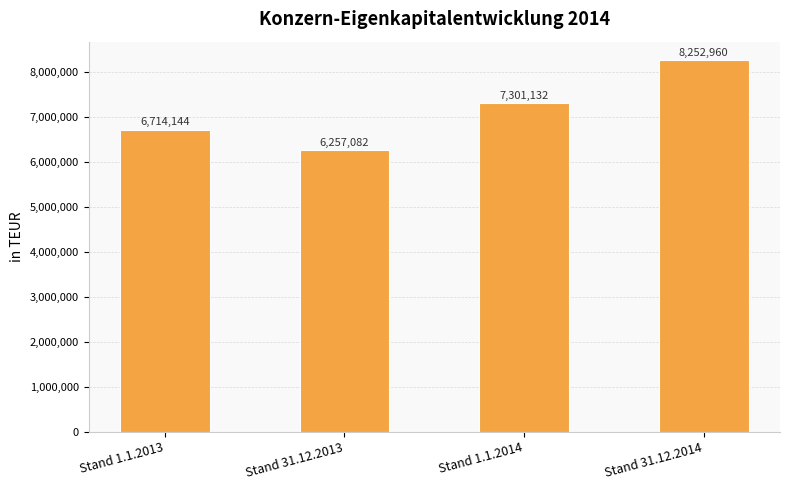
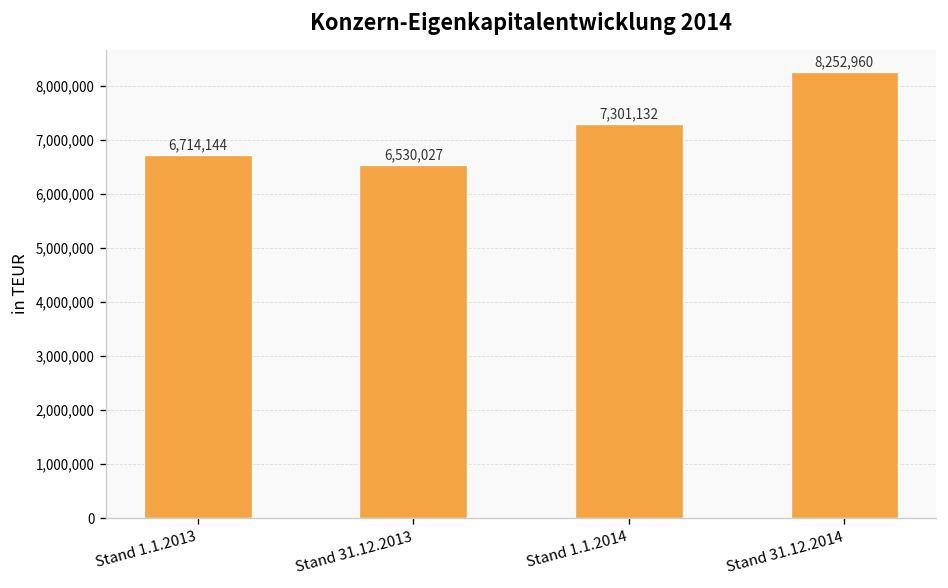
Stand 31.12.2013: 6,257,082 -> 6,530,027
